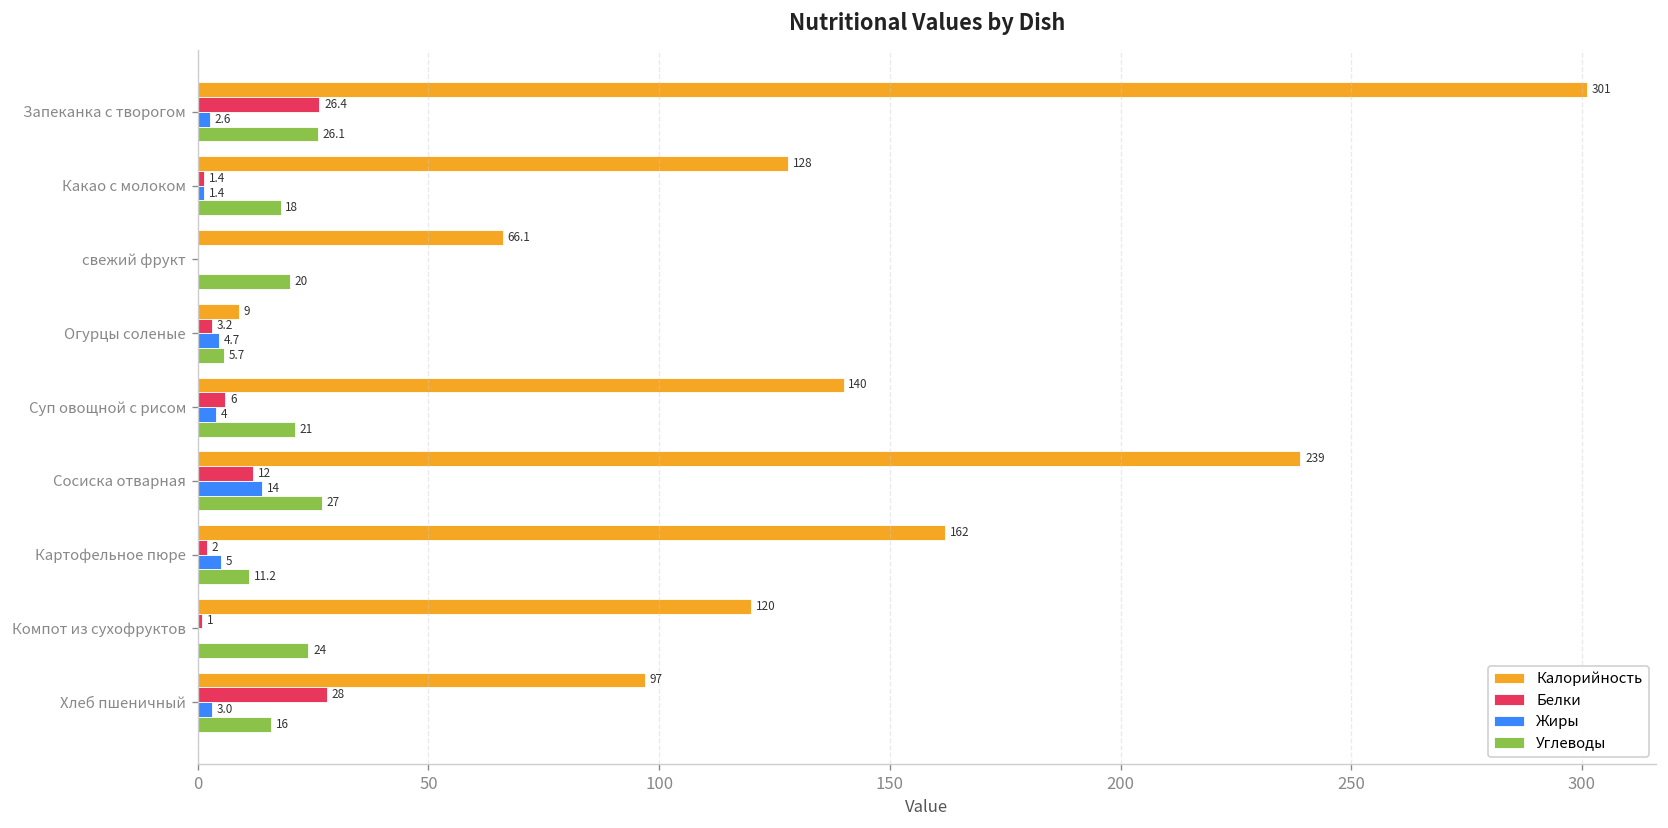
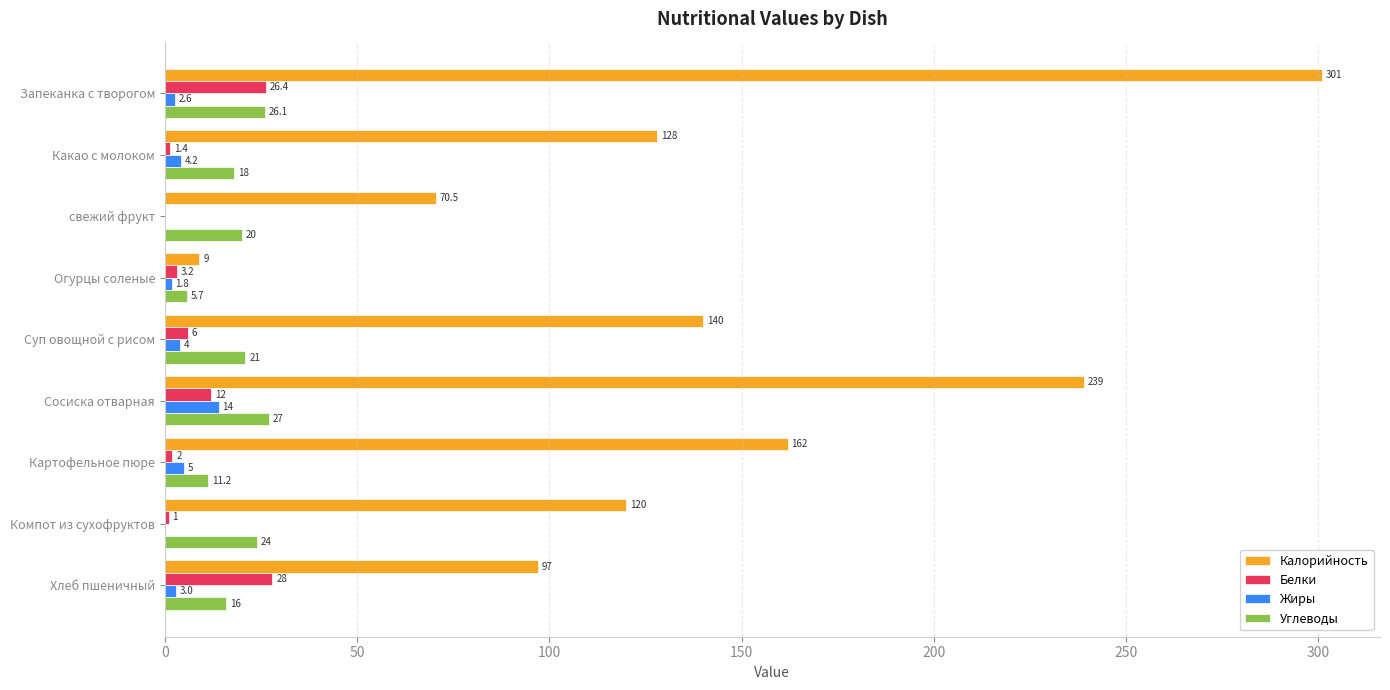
Жиры, Какао с молоком: 1.4 -> 4.2
Калорийность, свежий фрукт: 66.1 -> 70.5
Жиры, Огурцы соленые: 4.7 -> 1.8
